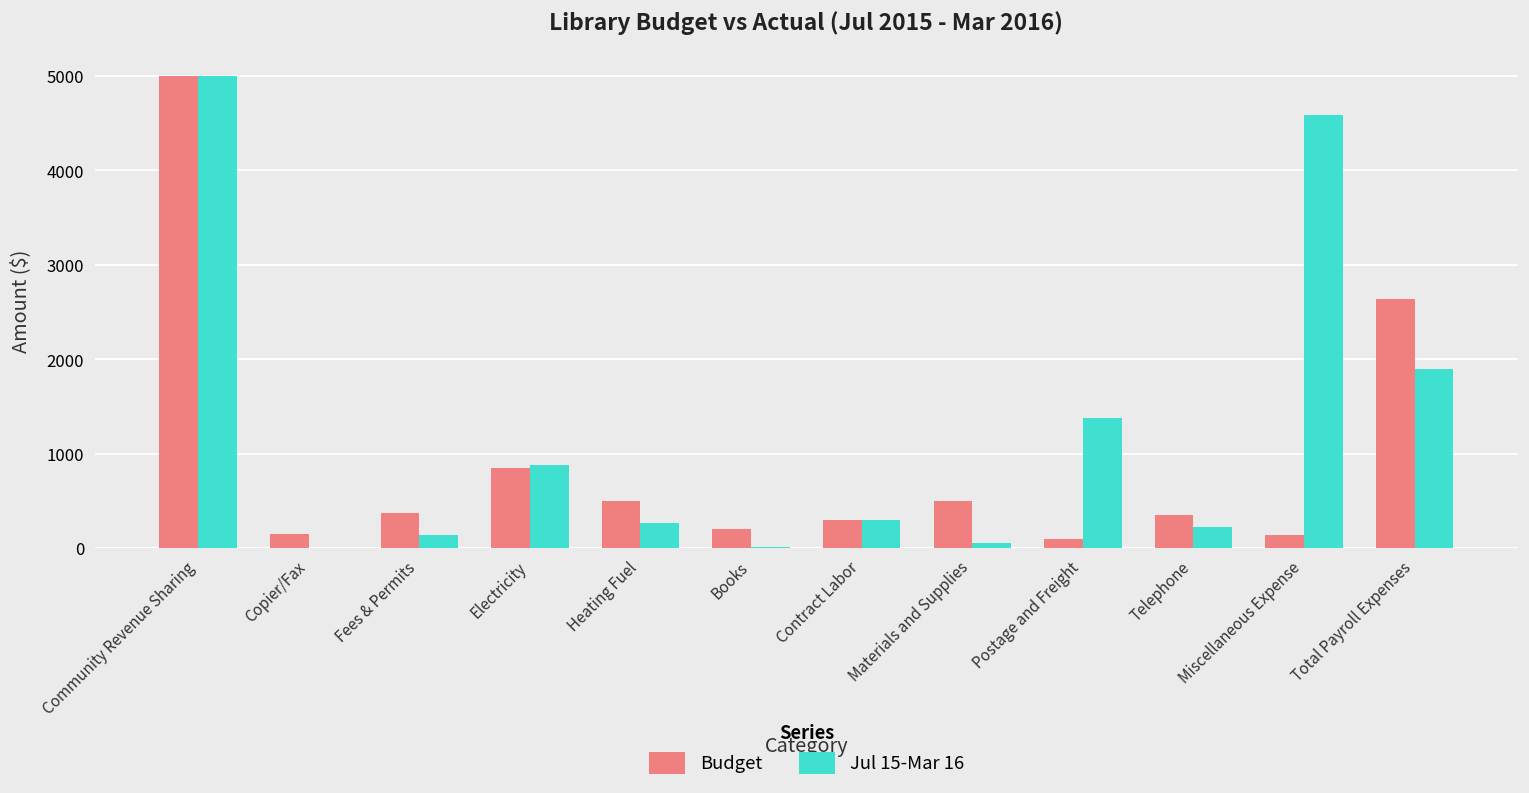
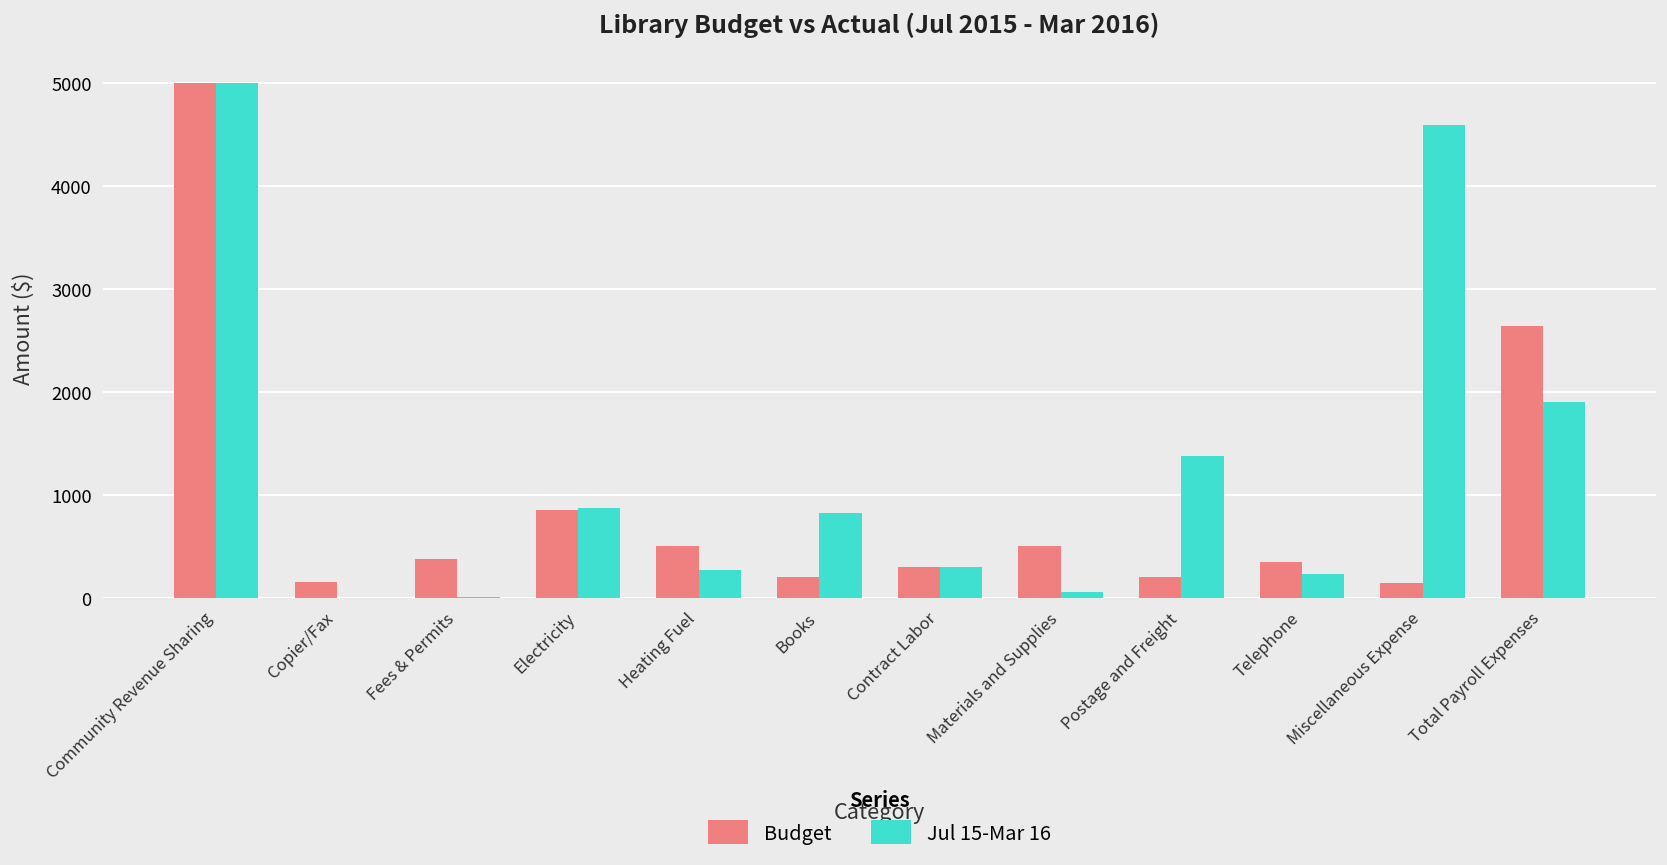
Jul 15-Mar 16, Fees & Permits: 100 -> 0
Jul 15-Mar 16, Books: 0 -> 800
Budget, Postage and Freight: 100 -> 200
